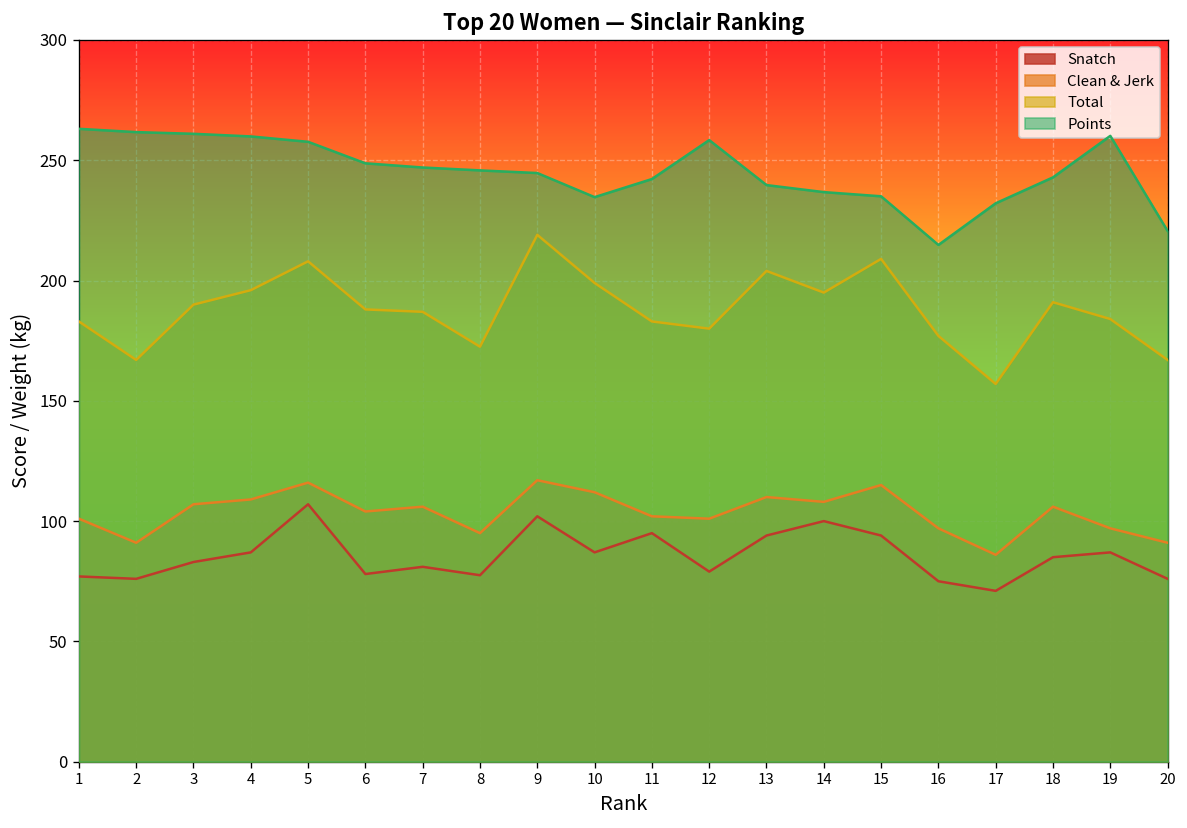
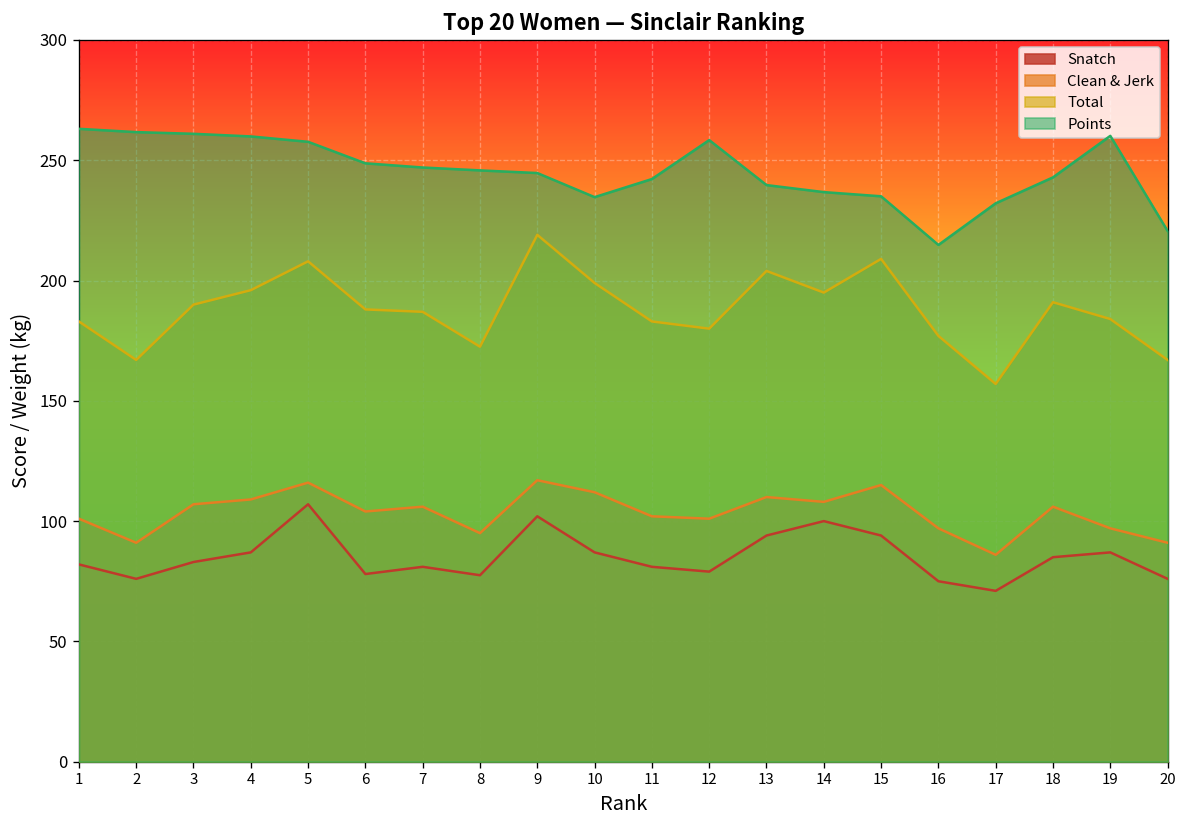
Snatch, 1: 77 -> 82
Snatch, 11: 95 -> 81
